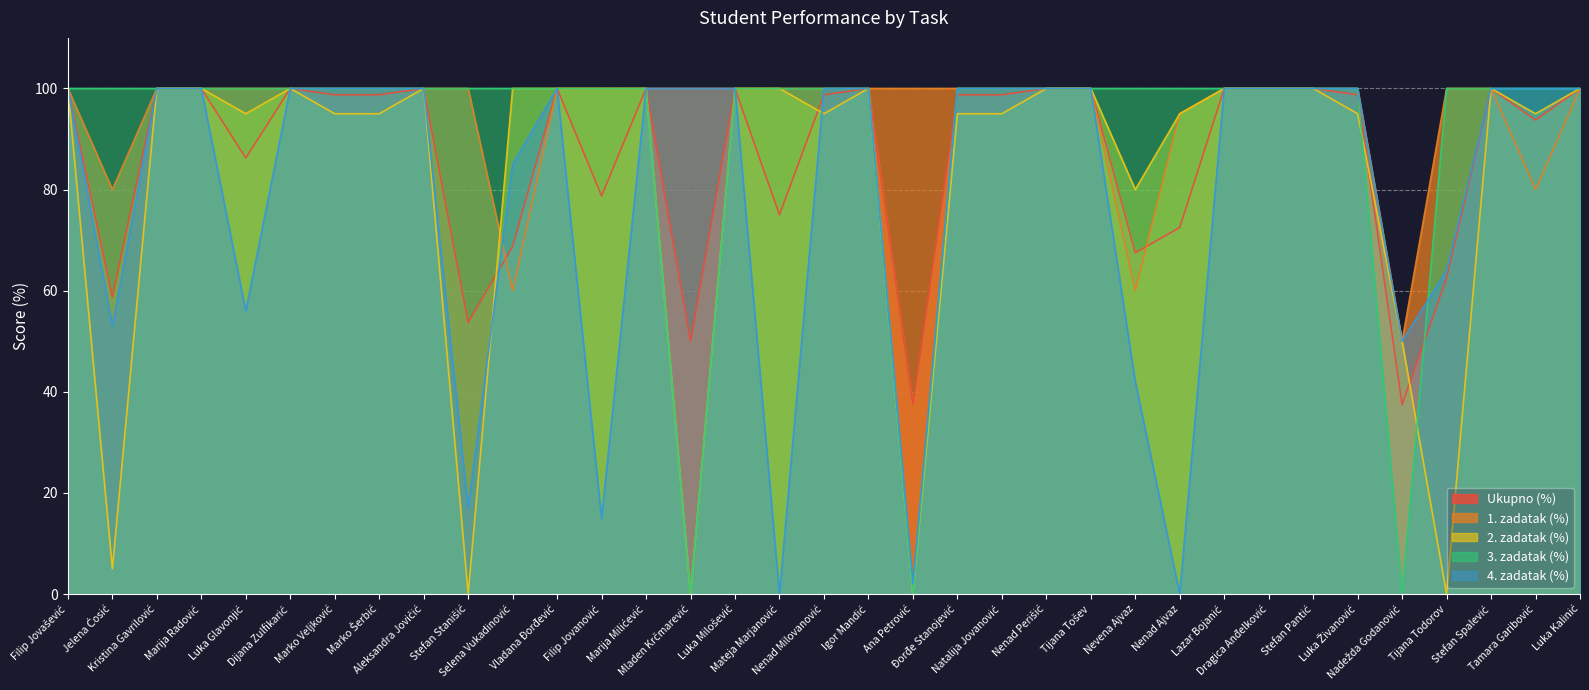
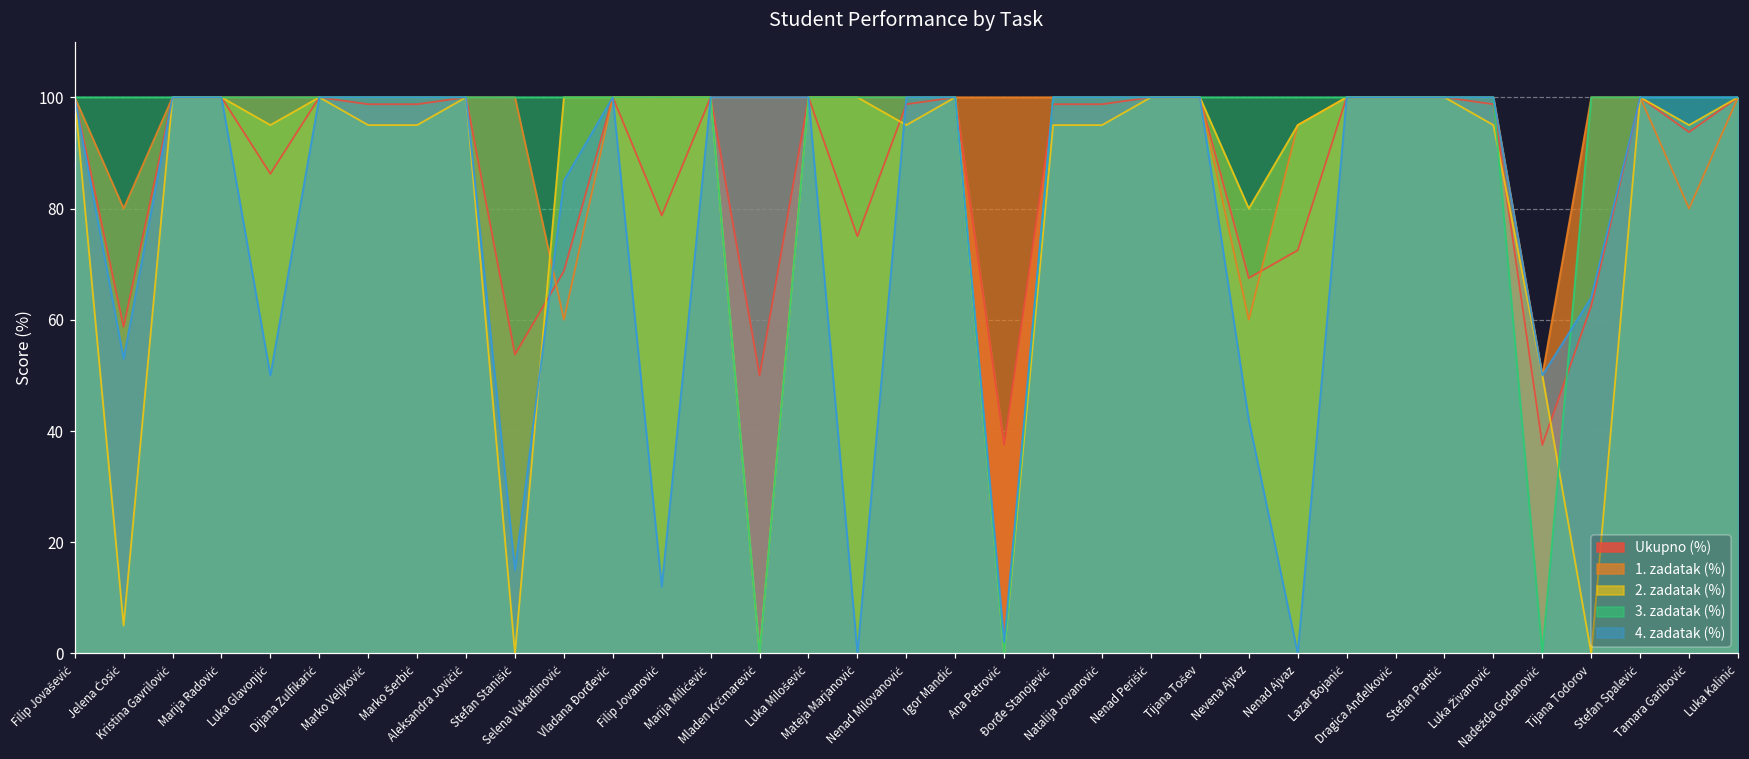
4. zadatak (%), Luka Glavonjić: 56 -> 50
4. zadatak (%), Stefan Stanišić: 17 -> 15
4. zadatak (%), Filip Jovanović: 15 -> 12
